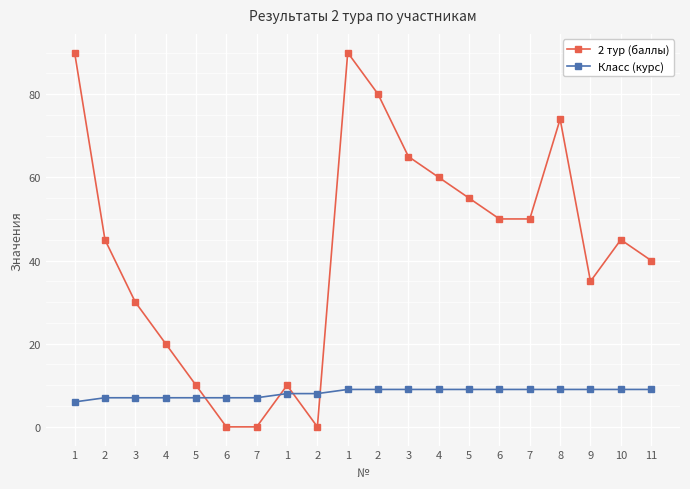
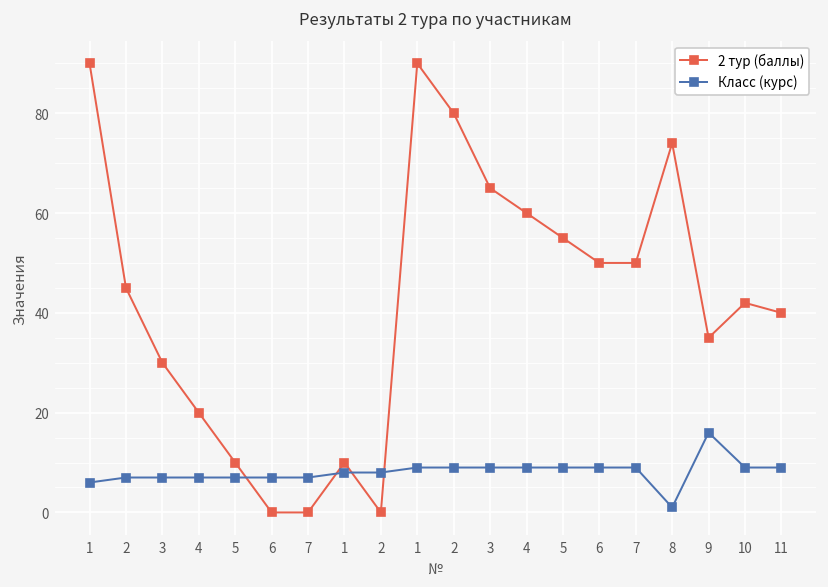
Класс (курс), 8: 9 -> 1
Класс (курс), 9: 9 -> 16
2 тур (баллы), 10: 45 -> 42
